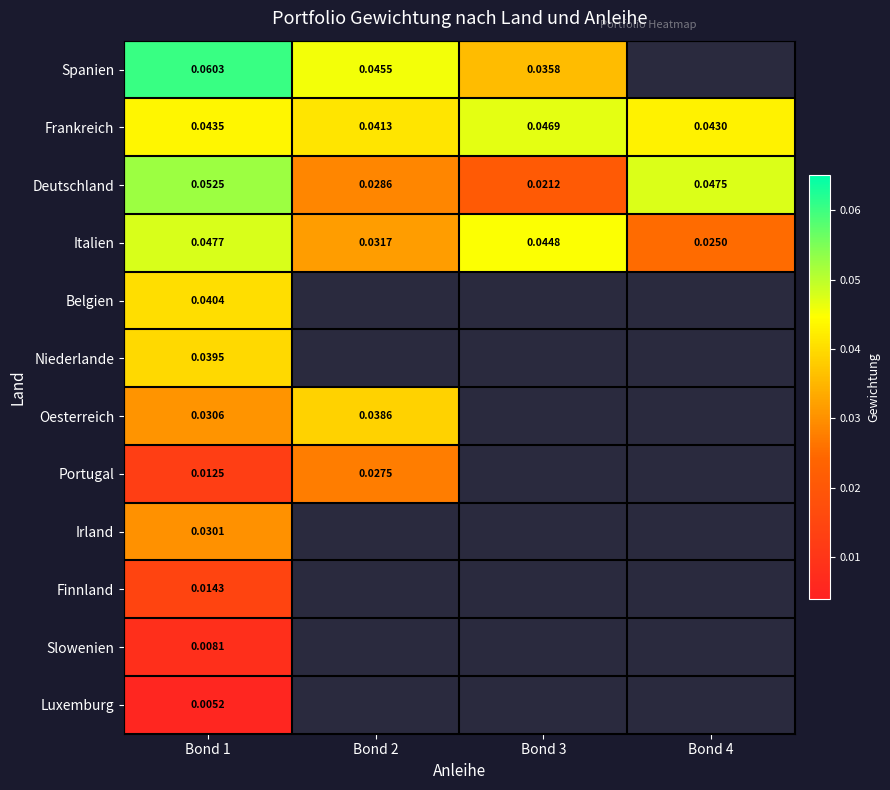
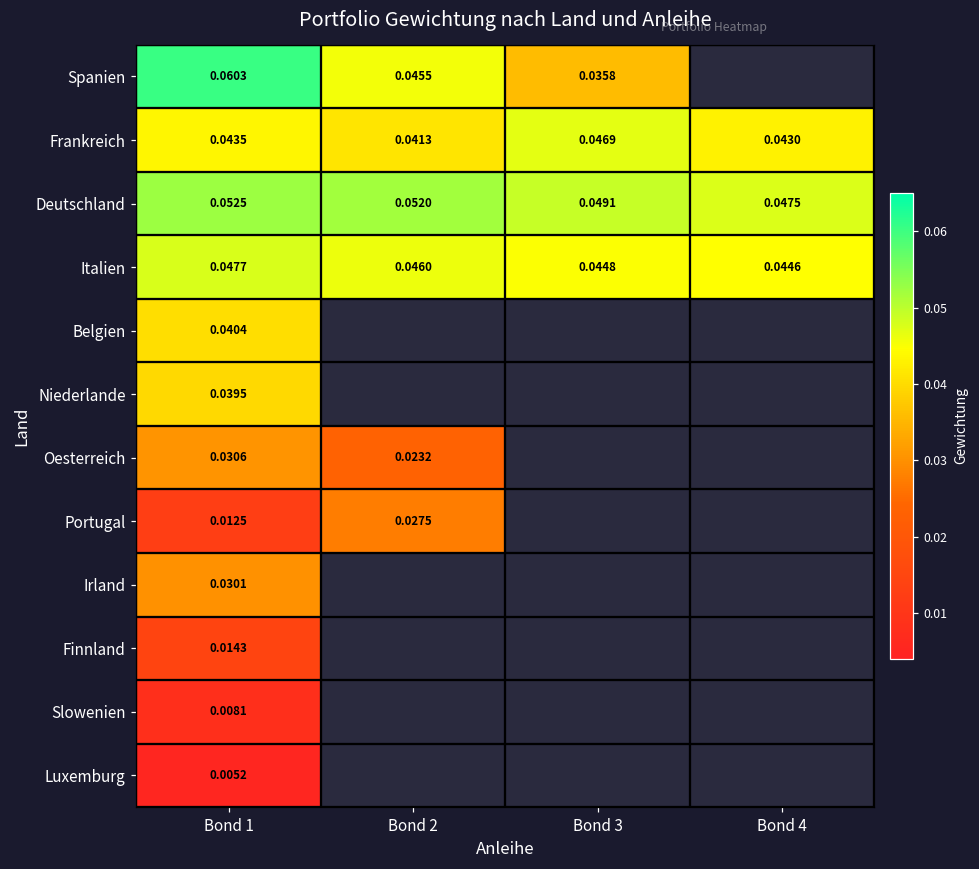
Deutschland, Bond 2: 0.0286 -> 0.0520
Deutschland, Bond 3: 0.0212 -> 0.0491
Italien, Bond 2: 0.0317 -> 0.0460
Italien, Bond 4: 0.0250 -> 0.0446
Oesterreich, Bond 2: 0.0386 -> 0.0232
